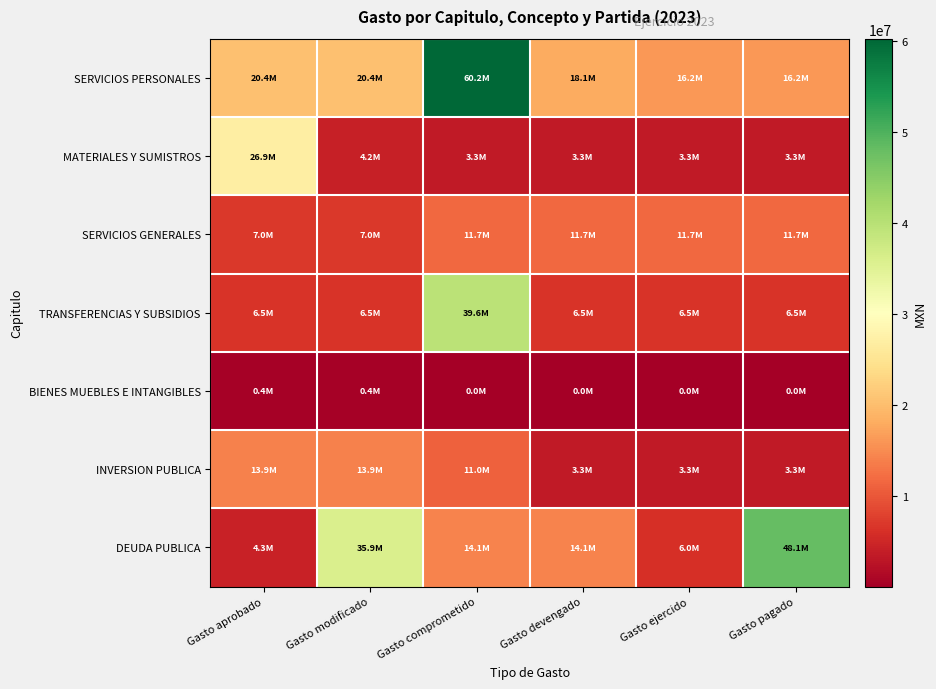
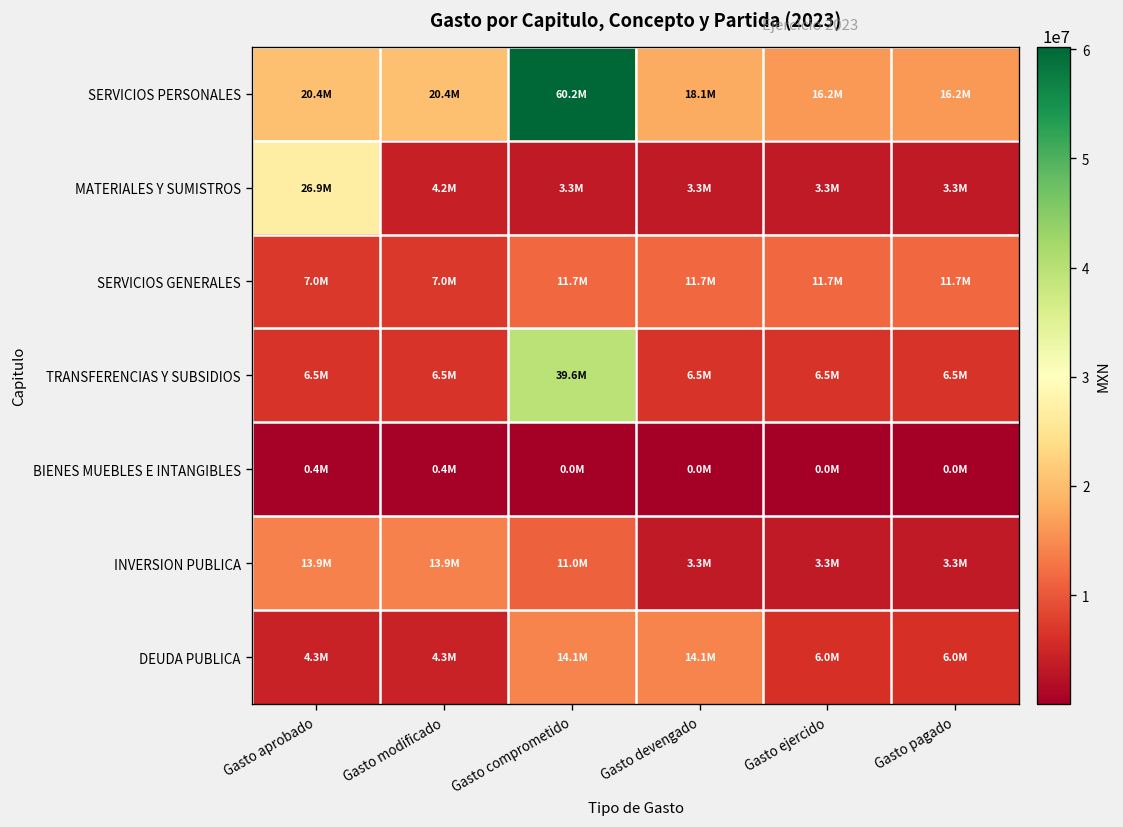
DEUDA PUBLICA, Gasto modificado: 35.9M -> 4.3M
DEUDA PUBLICA, Gasto pagado: 48.1M -> 6.0M
